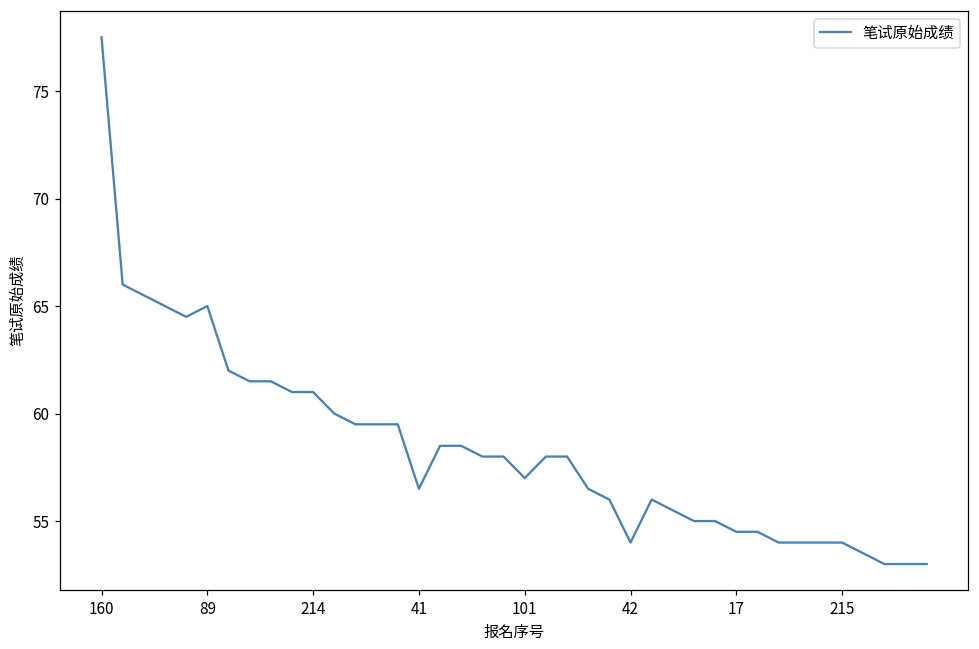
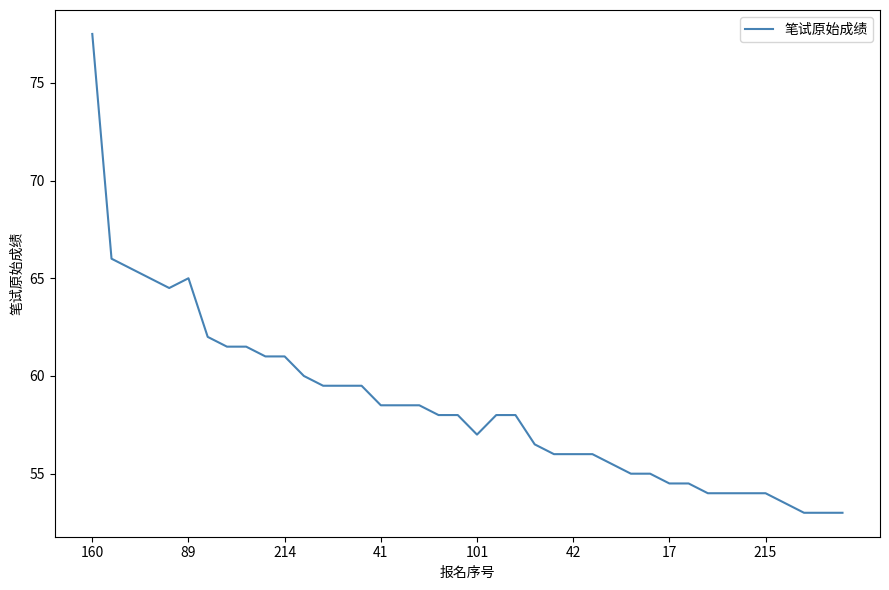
41: 56.5 -> 58.5
42: 54 -> 56
